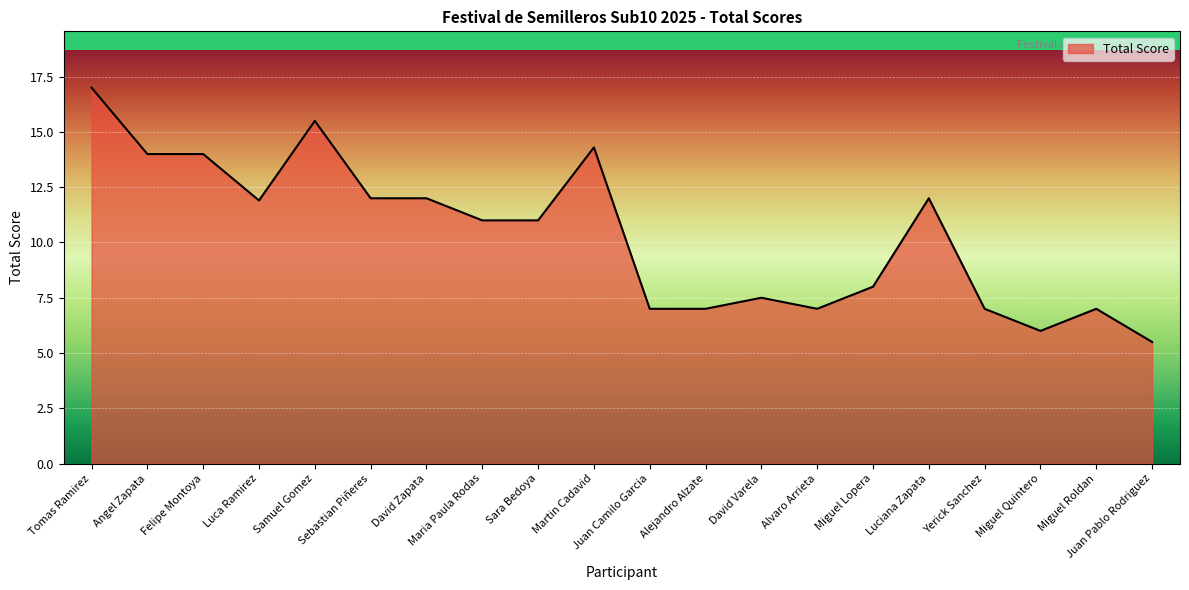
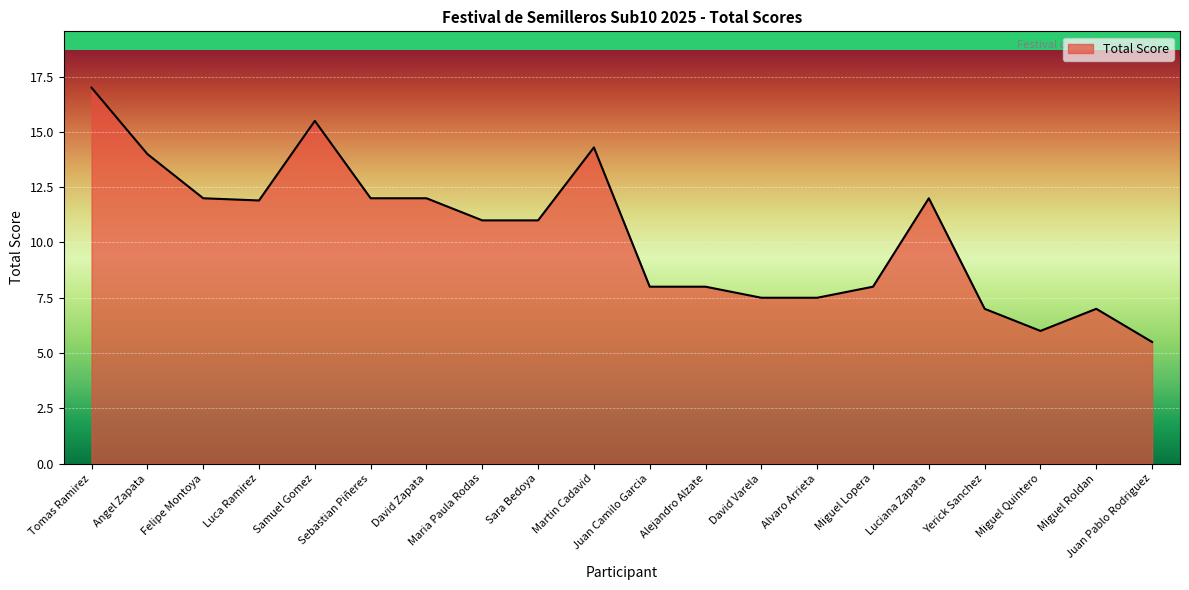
Felipe Montoya: 14 -> 12
Juan Camilo Garcia: 7 -> 8
Alejandro Alzate: 7 -> 8
Alvaro Arrieta: 7.0 -> 7.5
